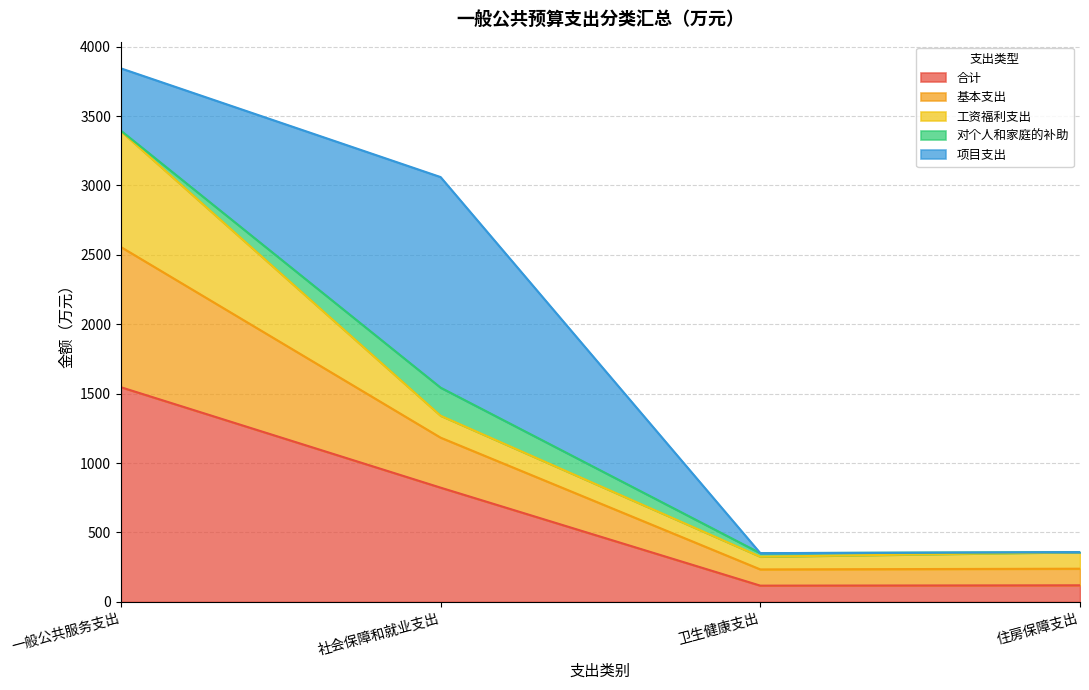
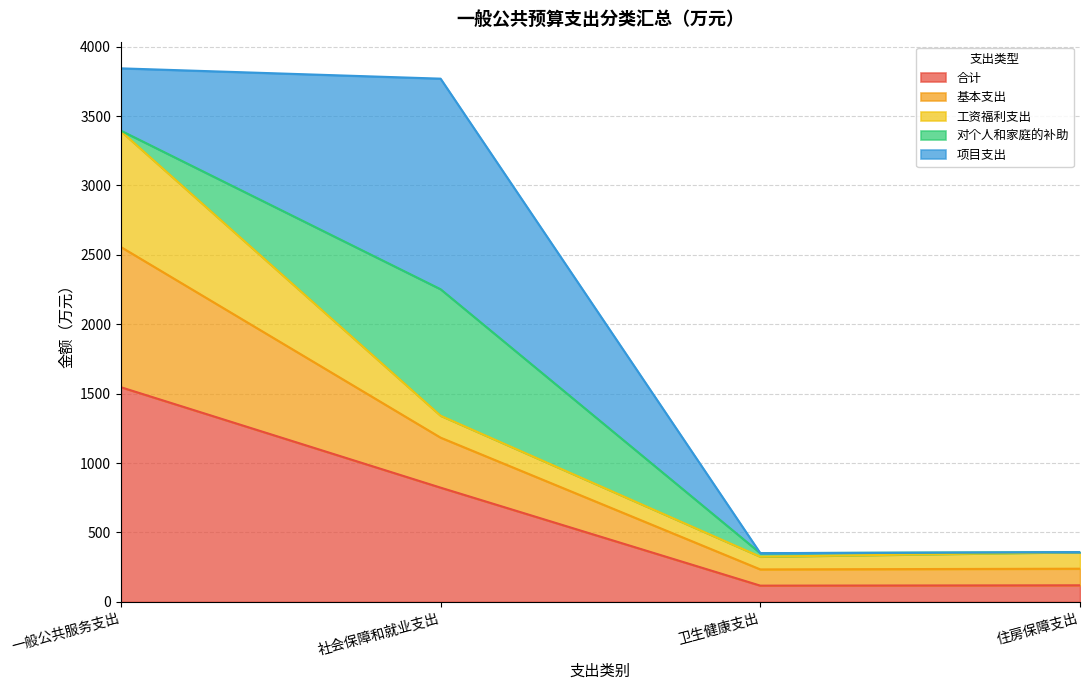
对个人和家庭的补助, 社会保障和就业支出: 200 -> 910
